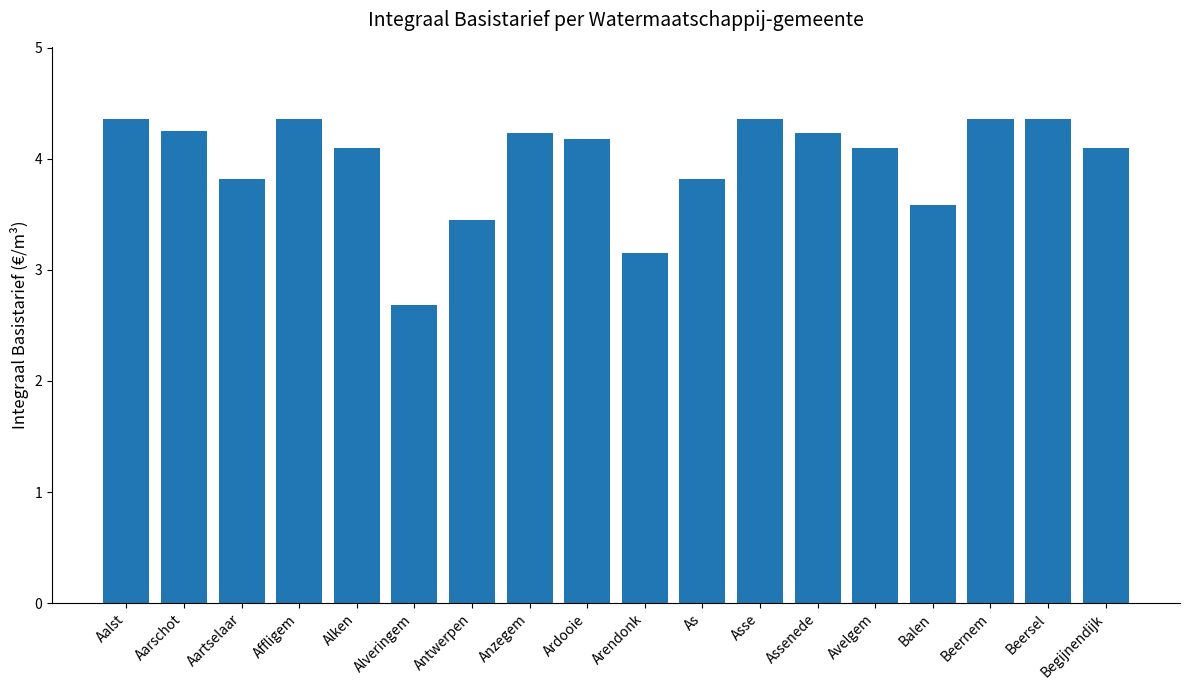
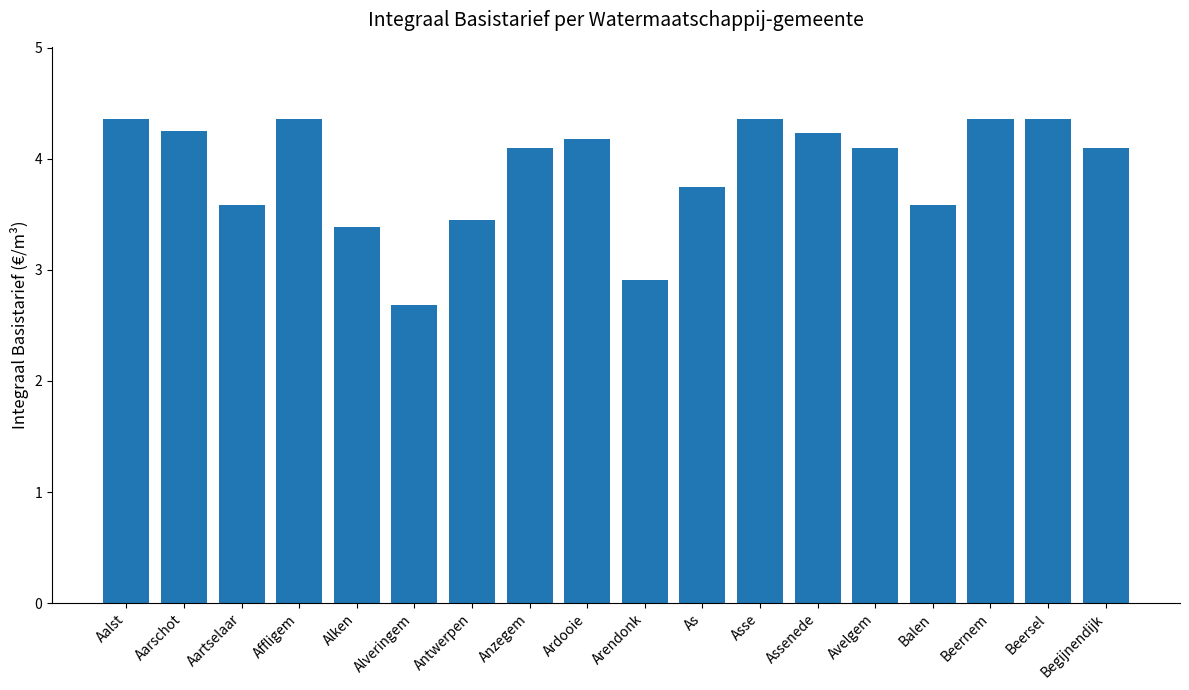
Aartselaar: 3.82 -> 3.58
Alken: 4.10 -> 3.39
Anzegem: 4.24 -> 4.10
Arendonk: 3.16 -> 2.91
As: 3.82 -> 3.75
